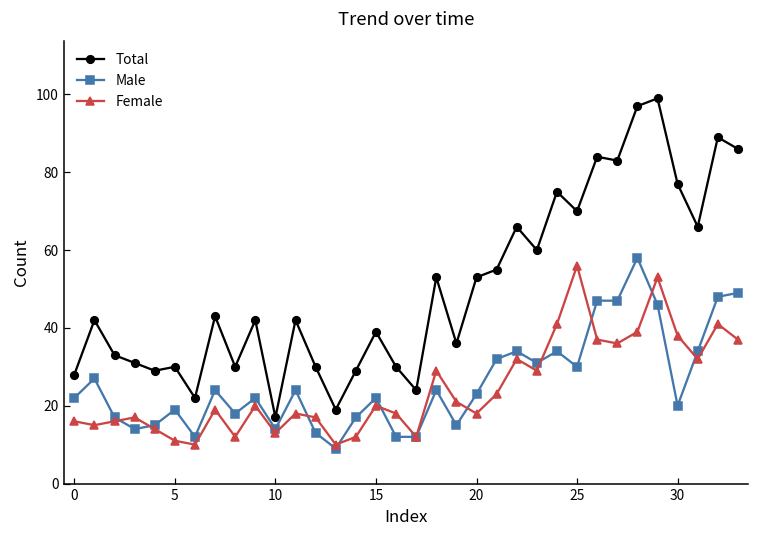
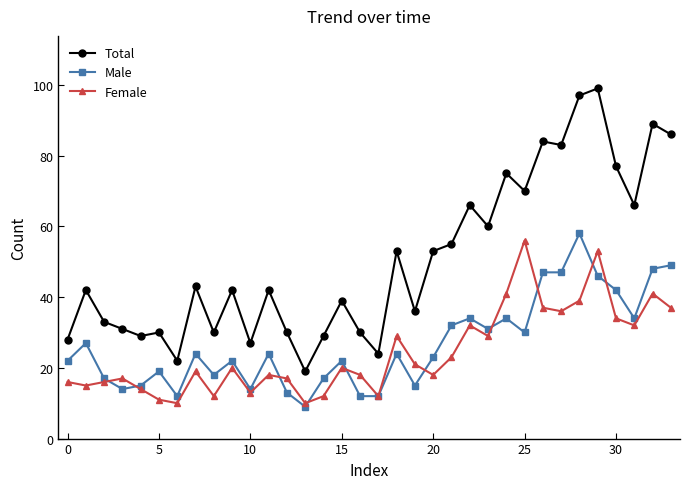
Total, 10: 17 -> 27
Male, 30: 20 -> 42
Female, 30: 38 -> 34
